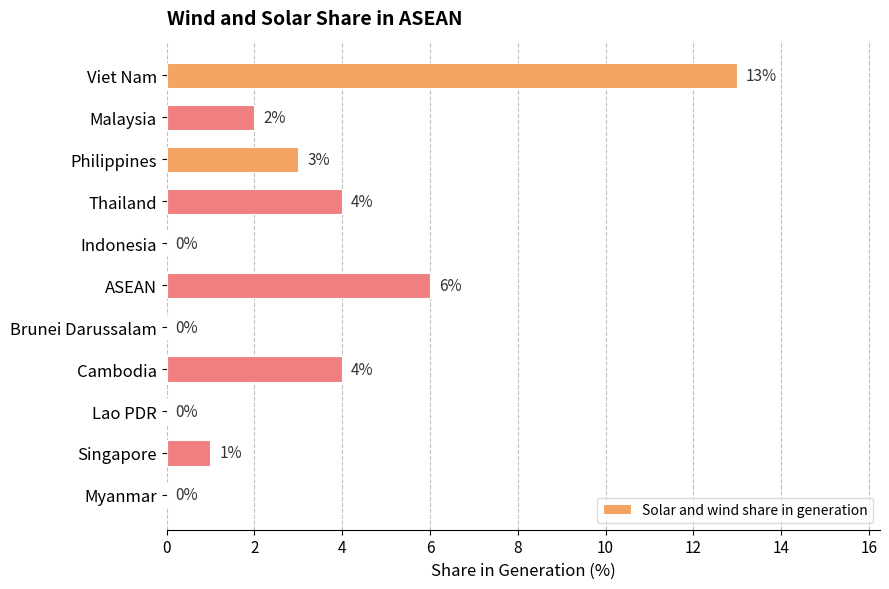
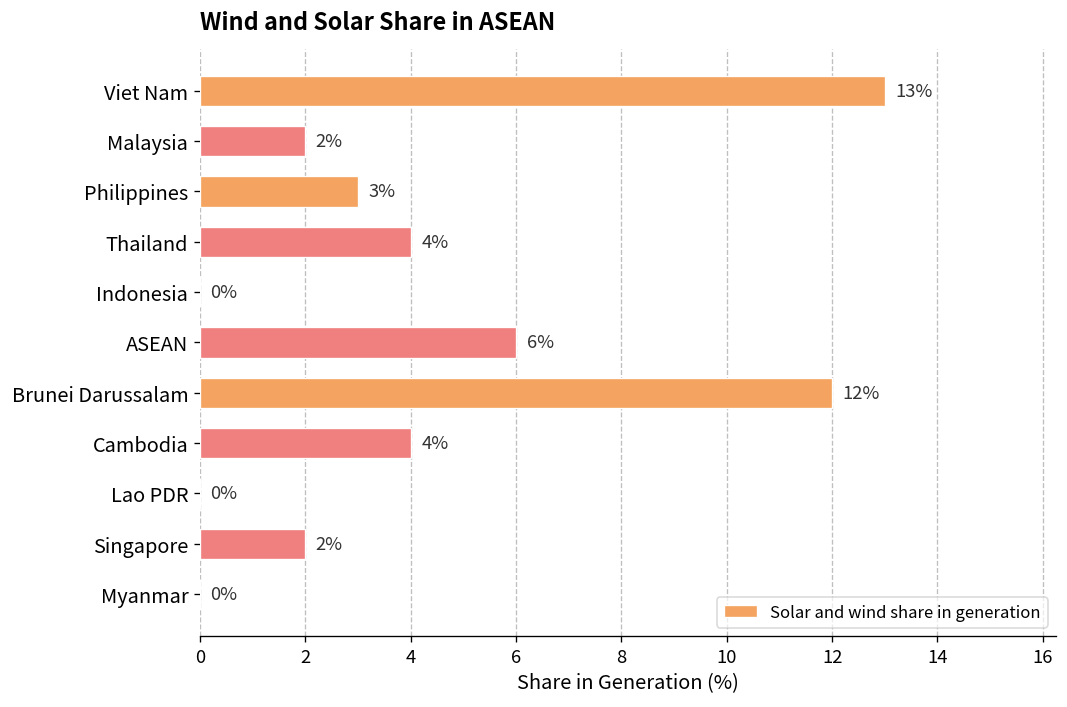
Brunei Darussalam: 0% -> 12%
Singapore: 1% -> 2%
